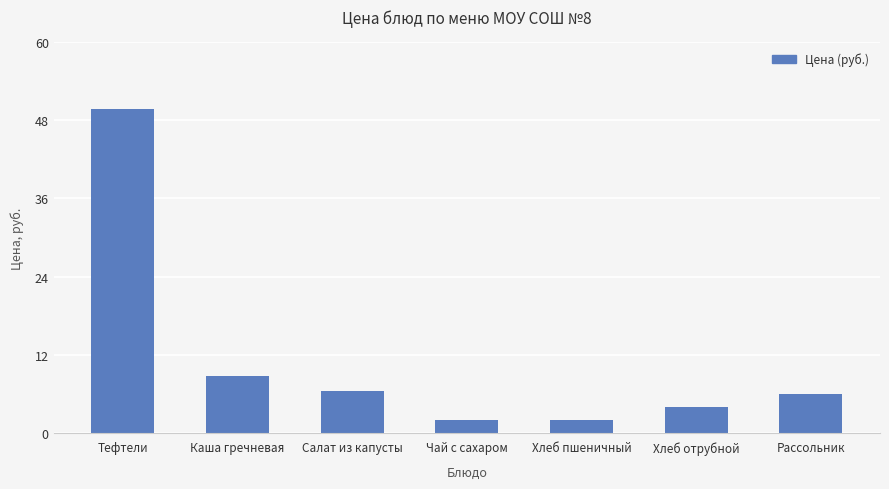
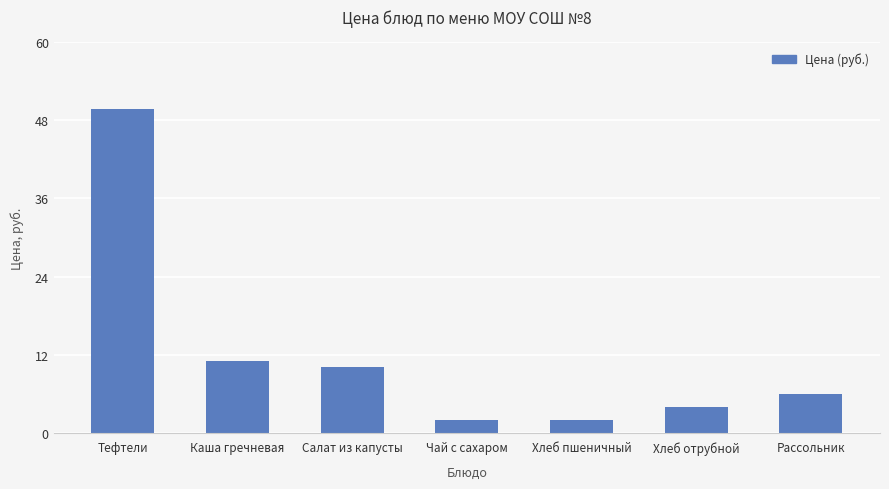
Каша гречневая: 9 -> 11
Салат из капусты: 6 -> 10
